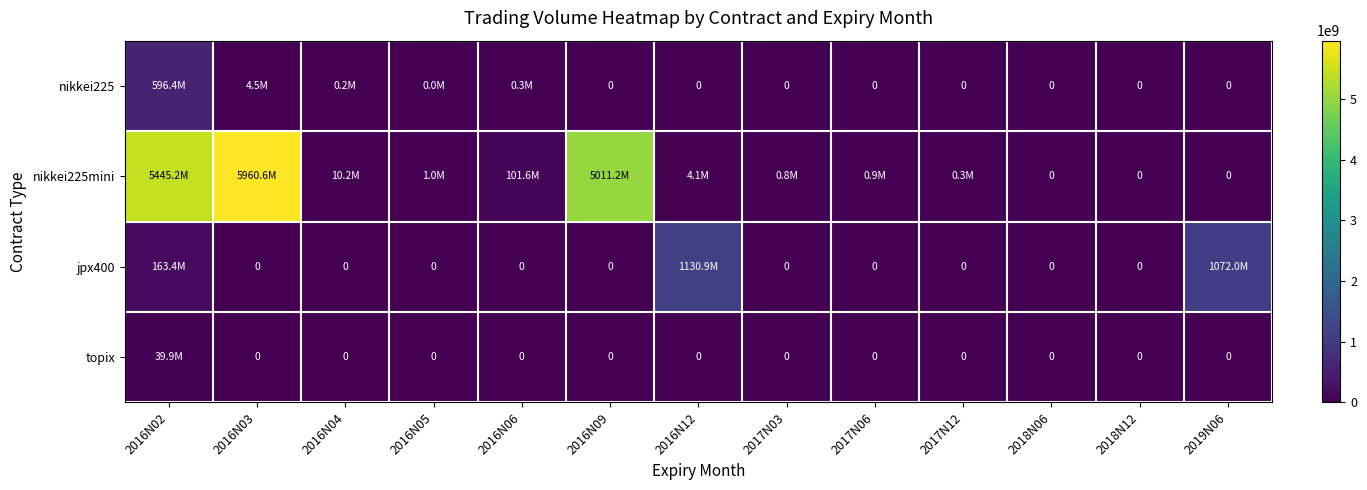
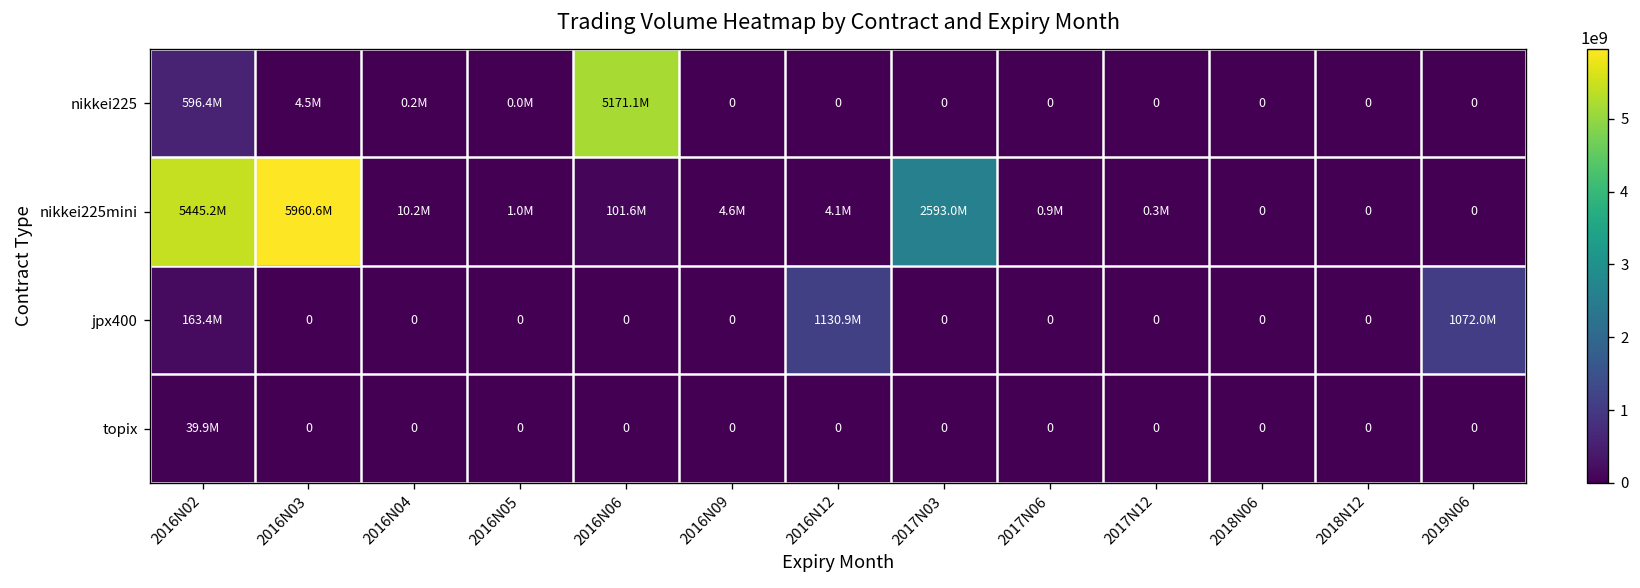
nikkei225, 2016N06: 0.3M -> 5171.1M
nikkei225mini, 2016N09: 5011.2M -> 4.6M
nikkei225mini, 2017N03: 0.8M -> 2593.0M
